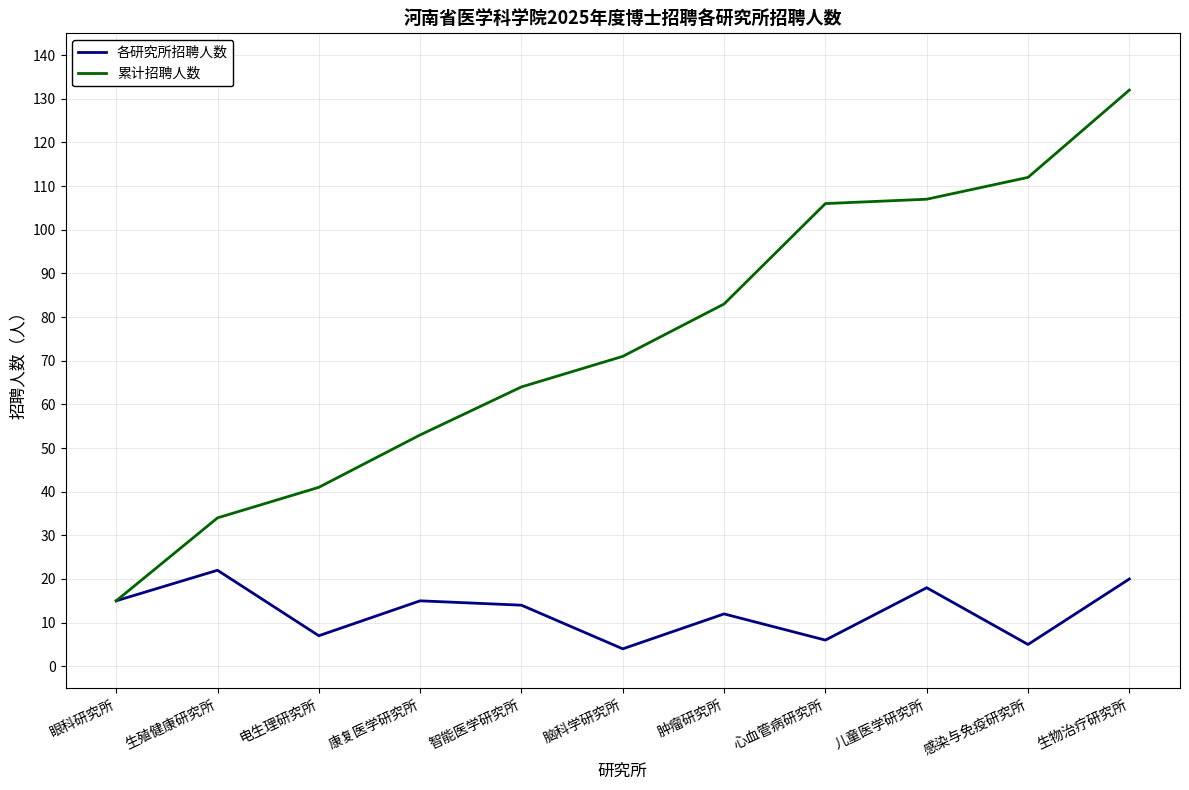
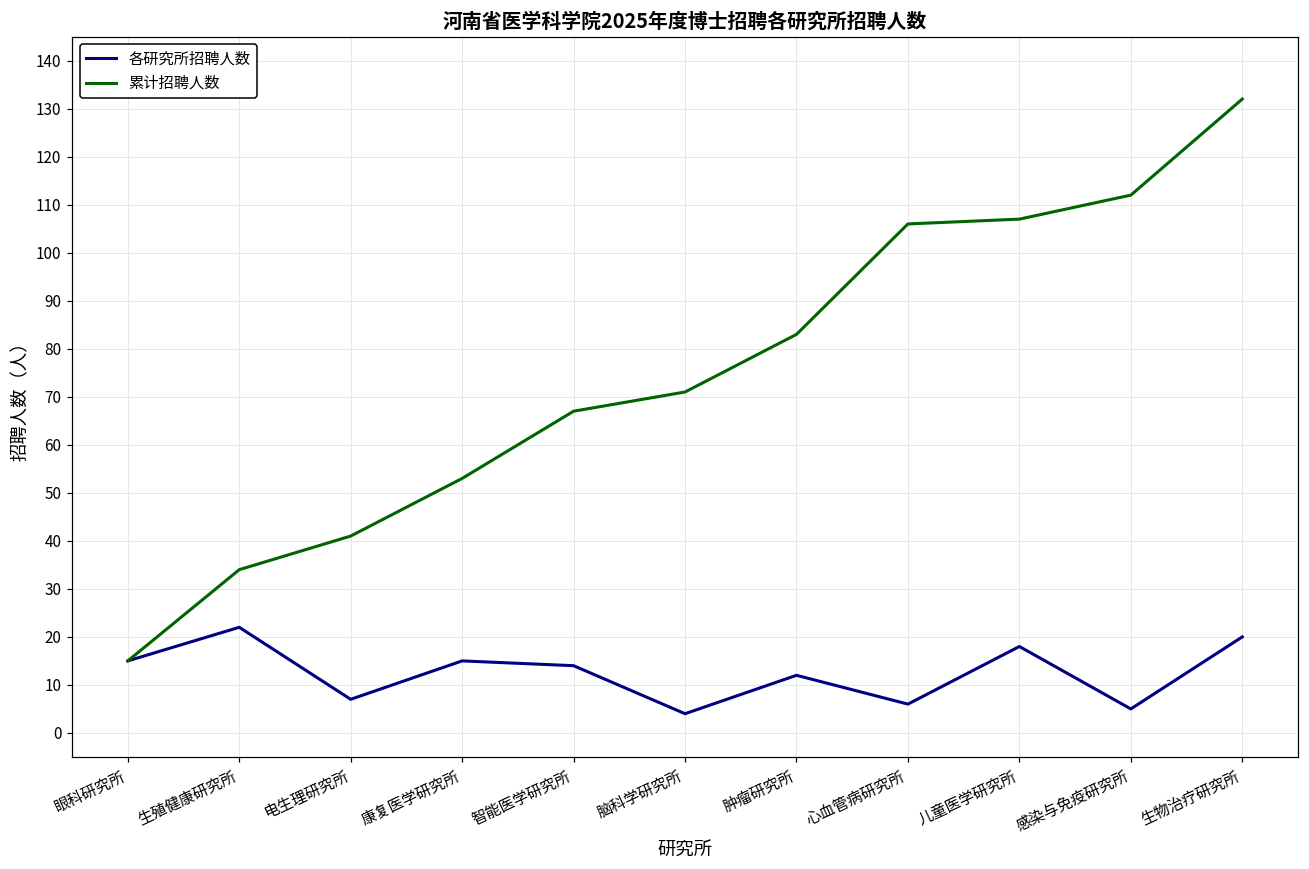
累计招聘人数, 智能医学研究所: 64 -> 67
